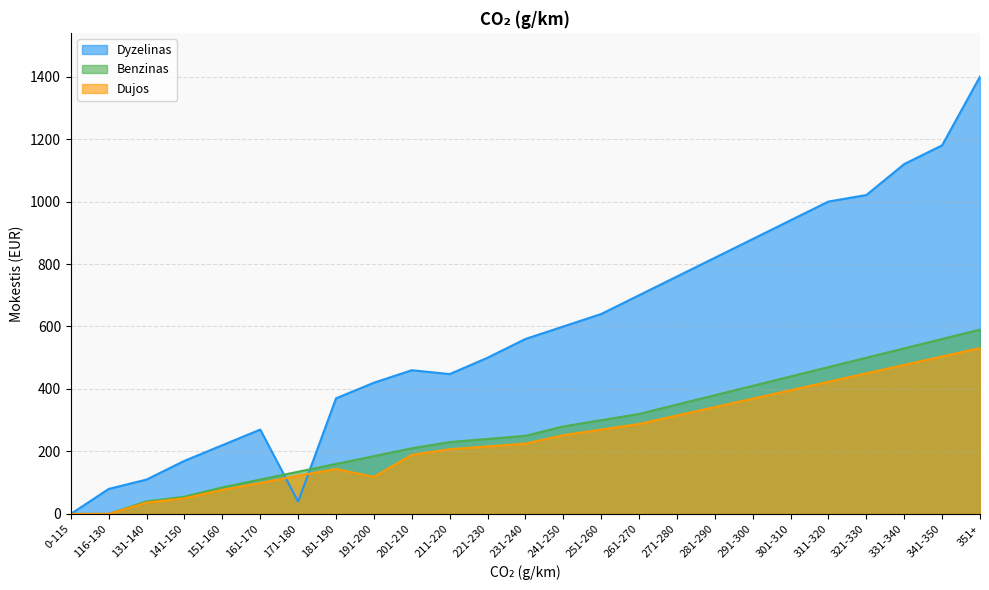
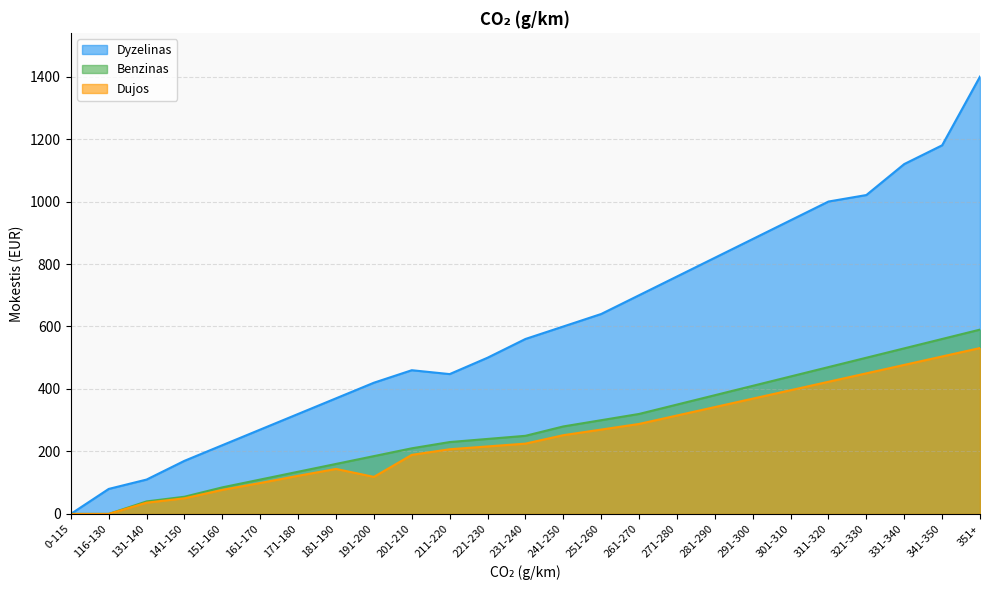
Dyzelinas, 171-180: 40 -> 320
